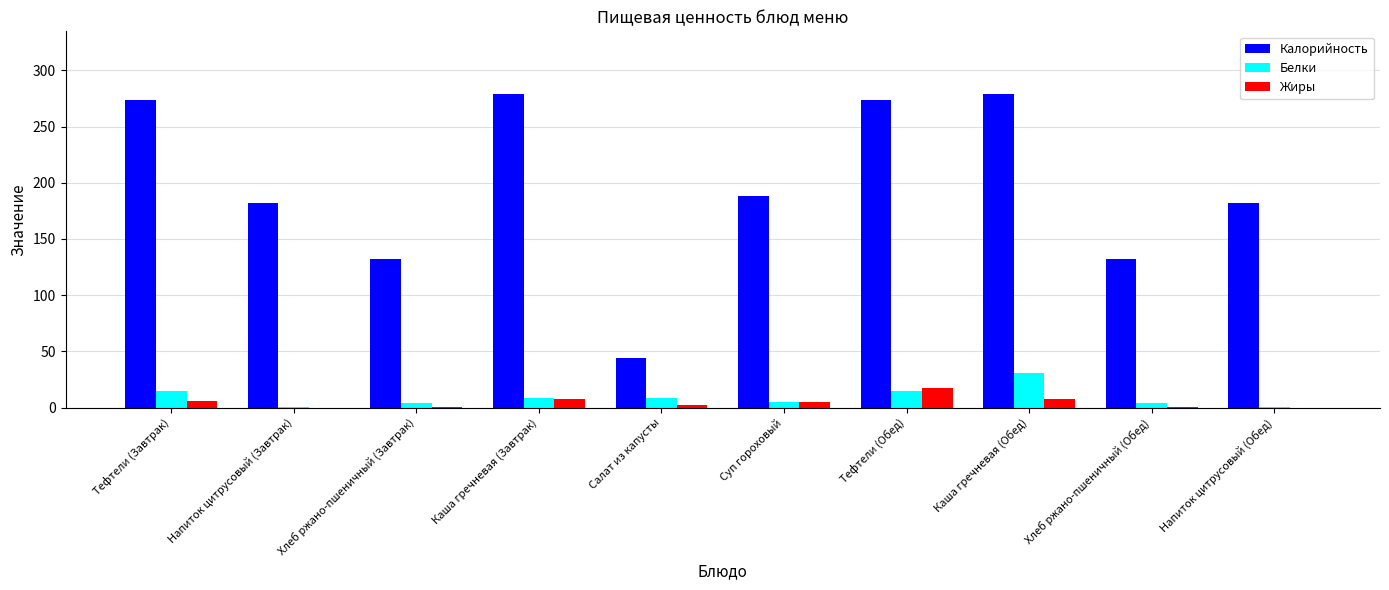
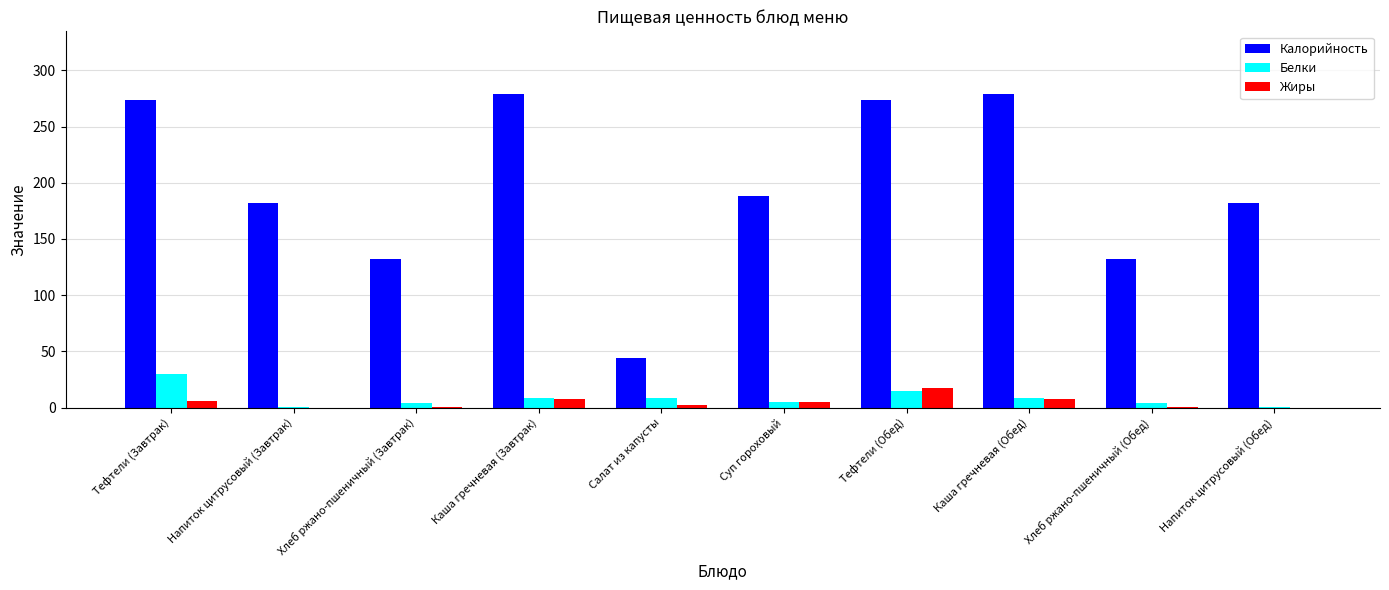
Белки, Тефтели (Завтрак): 14 -> 29
Белки, Каша гречневая (Обед): 31 -> 9
